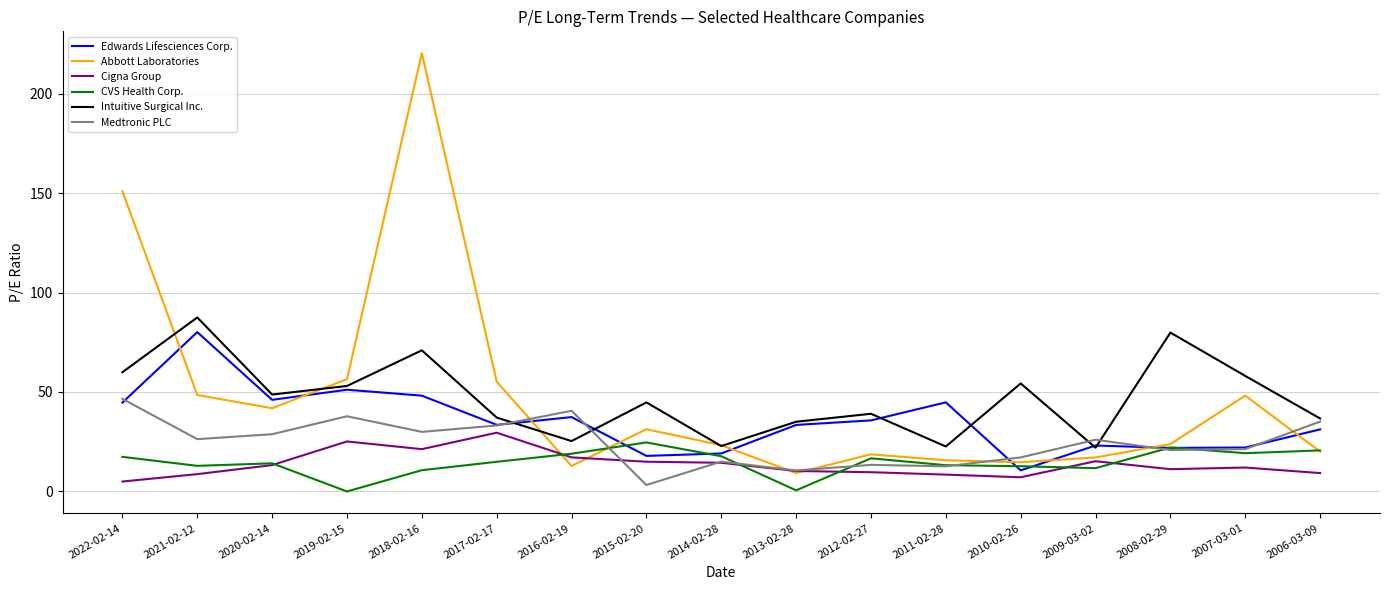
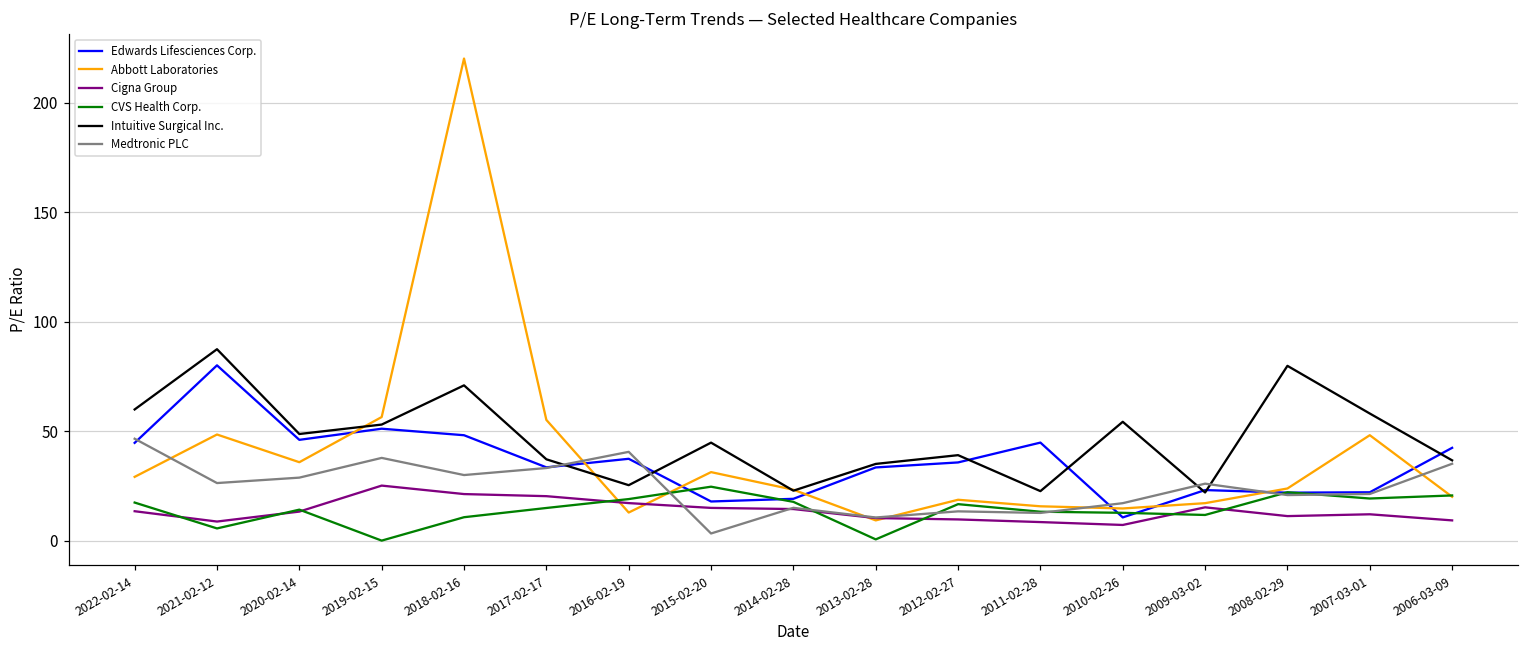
Abbott Laboratories, 2022-02-14: 151 -> 29
Cigna Group, 2022-02-14: 5 -> 13
CVS Health Corp., 2021-02-12: 13 -> 6
Abbott Laboratories, 2020-02-14: 42 -> 36
Cigna Group, 2017-02-17: 30 -> 20
Edwards Lifesciences Corp., 2006-03-09: 31 -> 42
